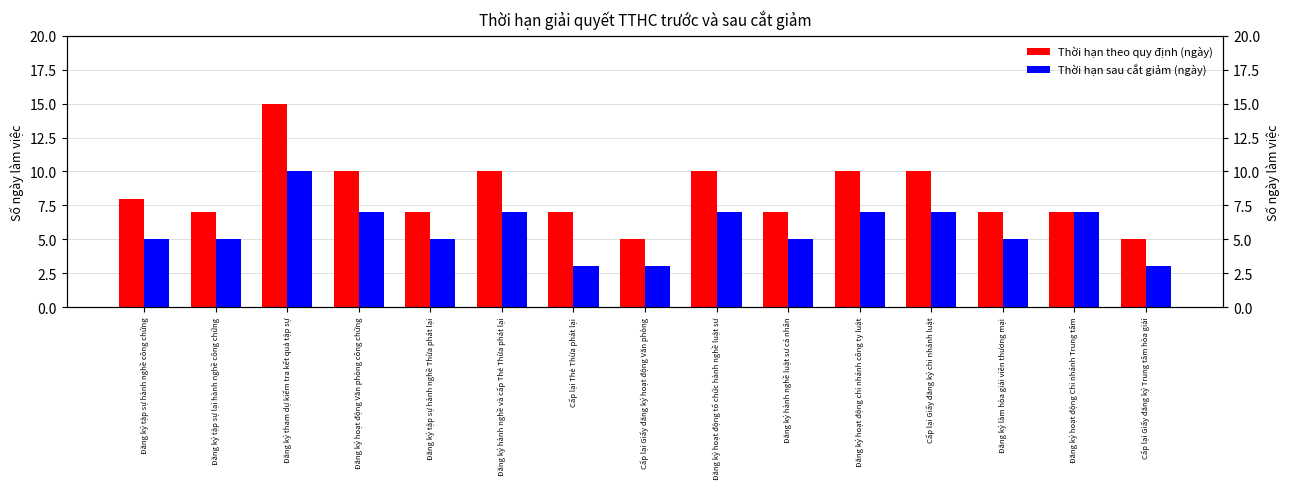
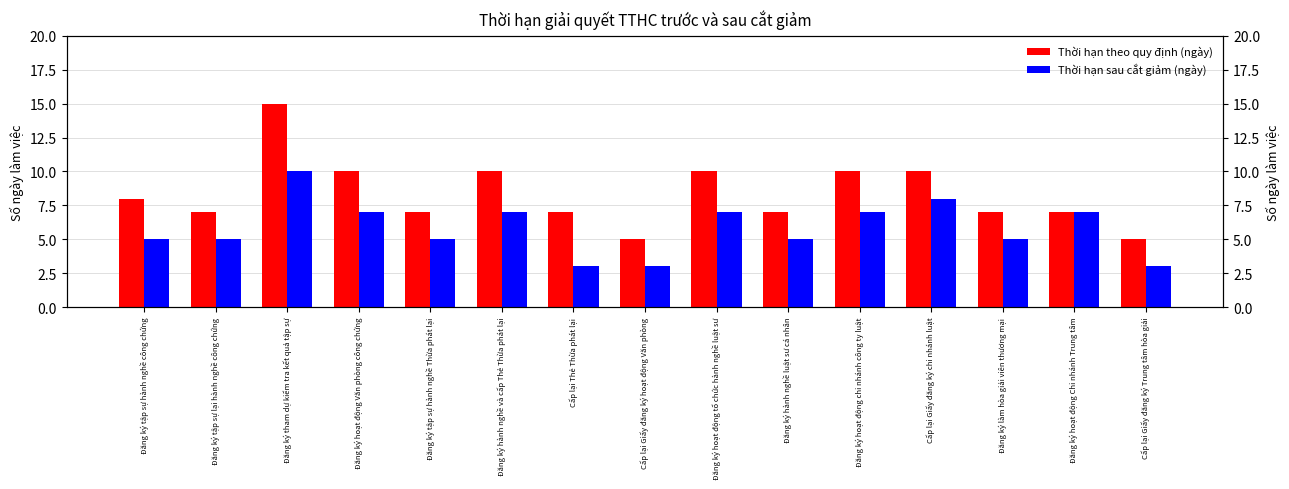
Thời hạn sau cắt giảm (ngày), Cấp lại Giấy đăng ký chi nhánh luật: 7 -> 8
